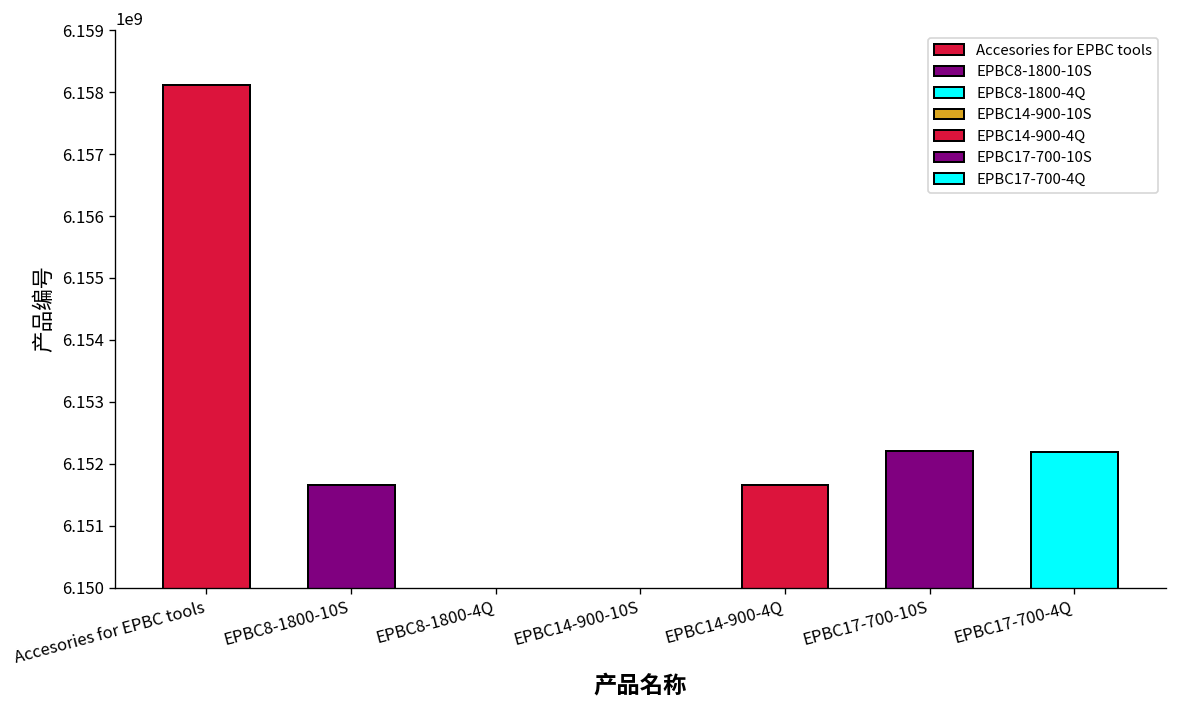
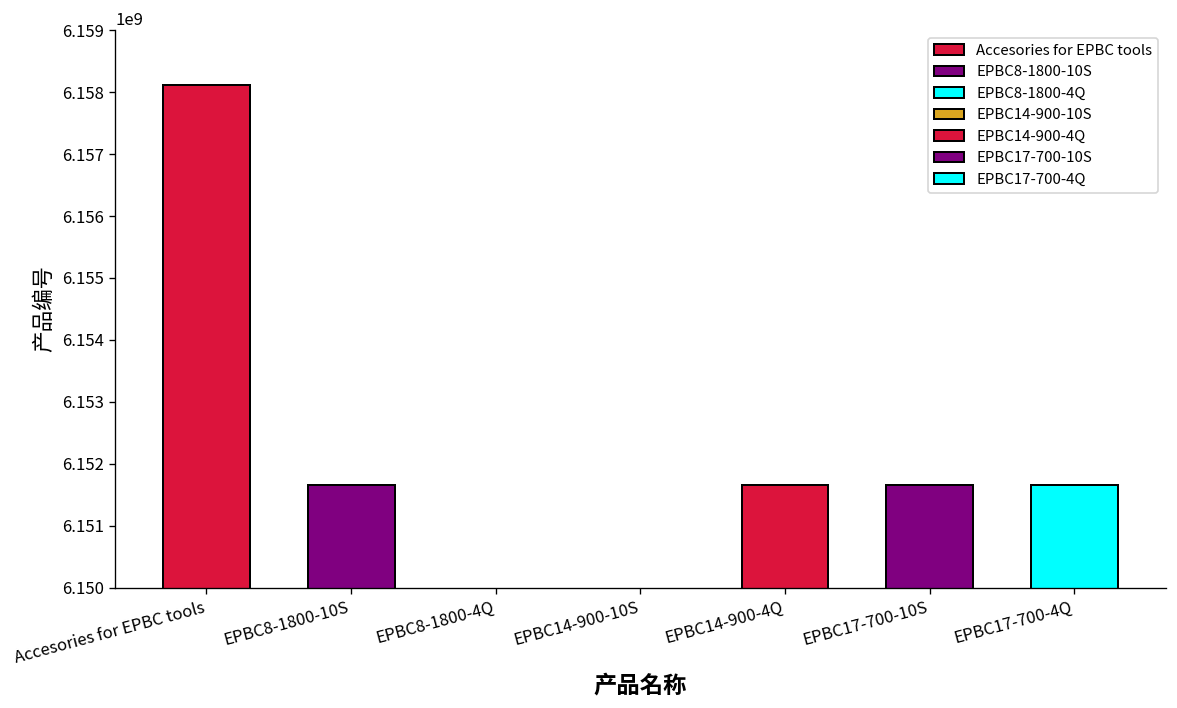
EPBC17-700-10S: 6152200000 -> 6151700000
EPBC17-700-4Q: 6152200000 -> 6151700000
